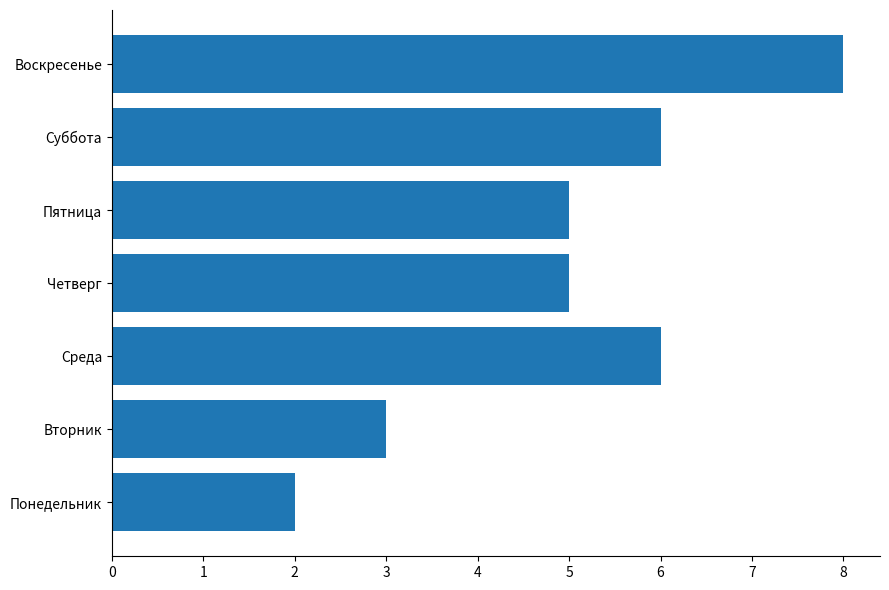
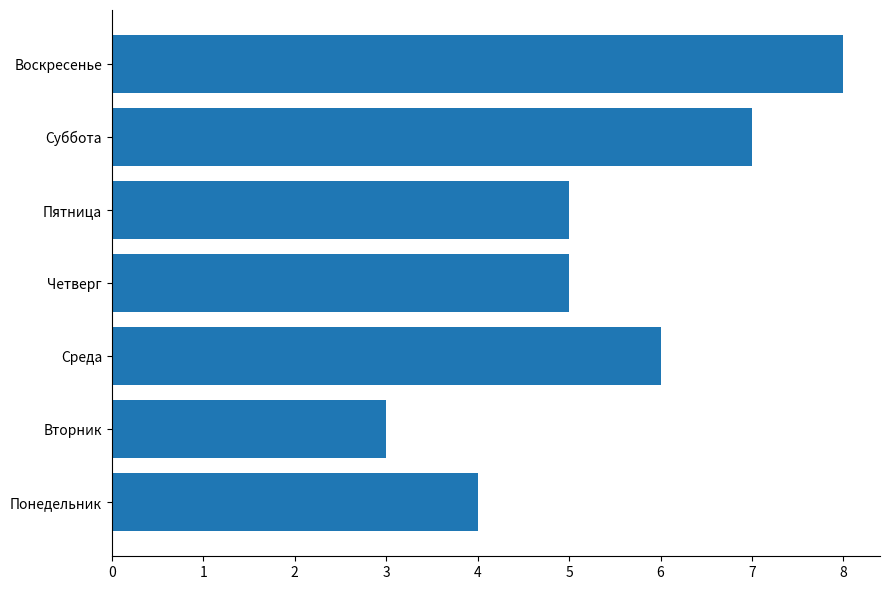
Суббота: 6 -> 7
Понедельник: 2 -> 4
